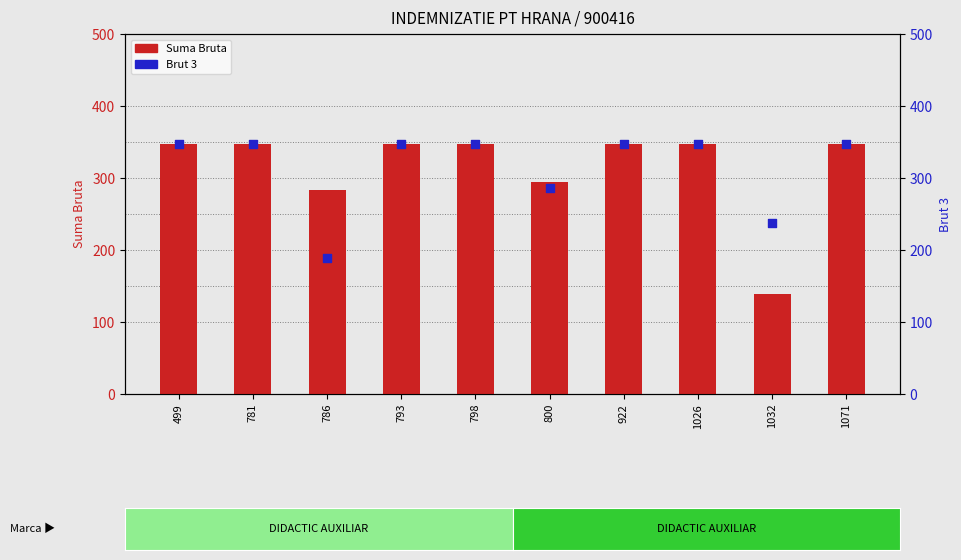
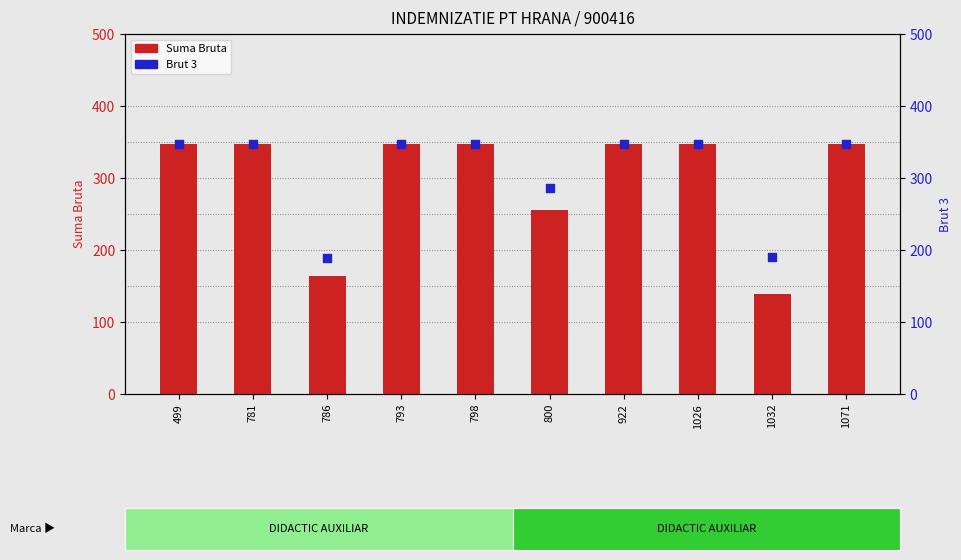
Suma Bruta, 786: 280 -> 160
Suma Bruta, 800: 300 -> 260
Brut 3, 1032: 240 -> 190
